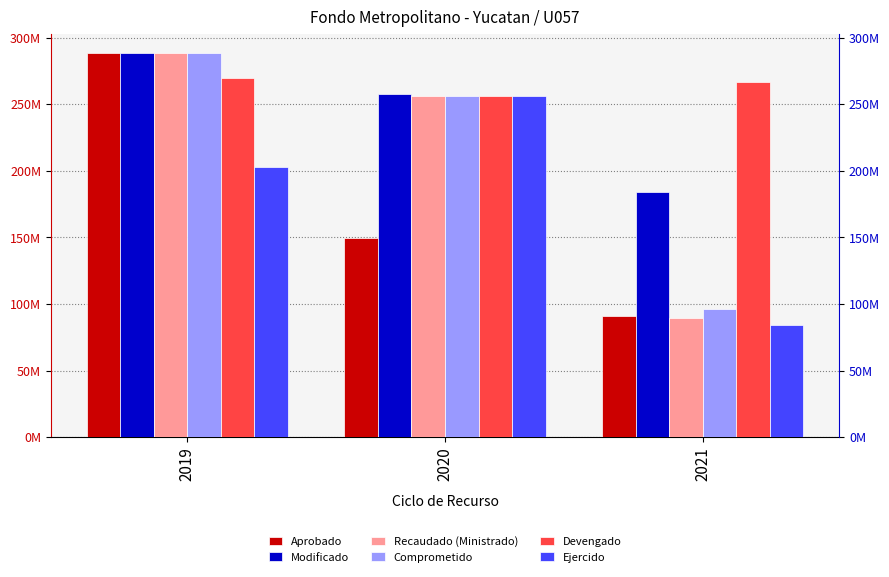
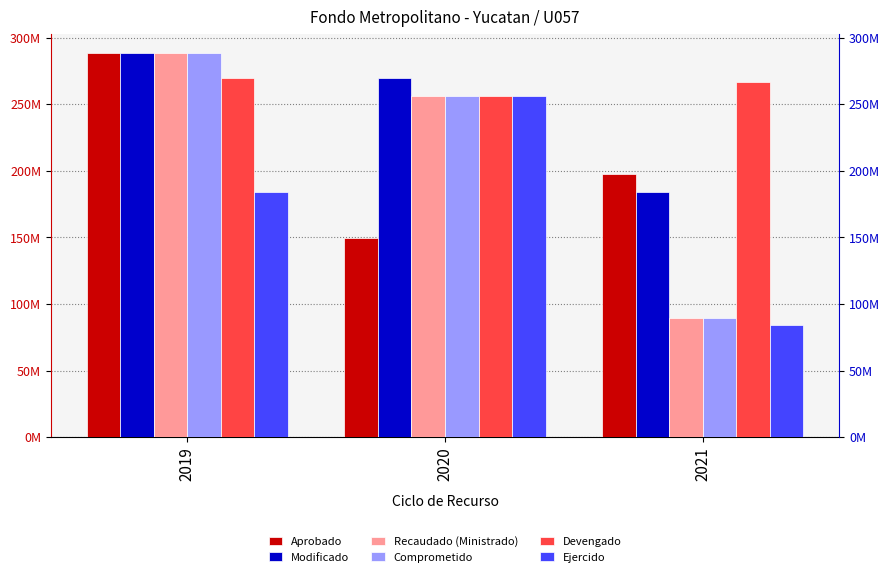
Ejercido, 2019: 203000000 -> 184000000
Modificado, 2020: 257000000 -> 270000000
Aprobado, 2021: 91000000 -> 197000000
Comprometido, 2021: 96000000 -> 89000000
